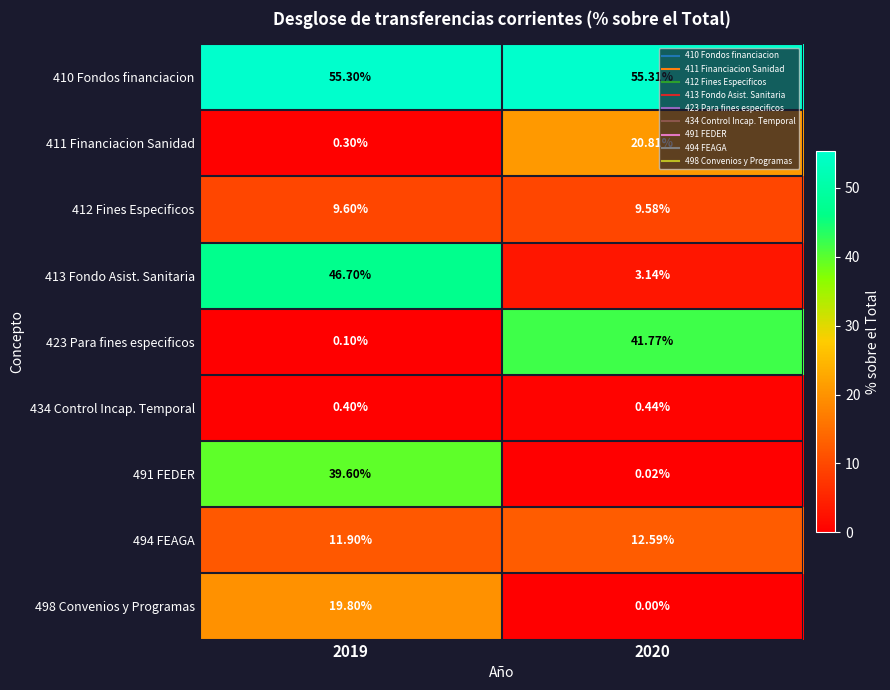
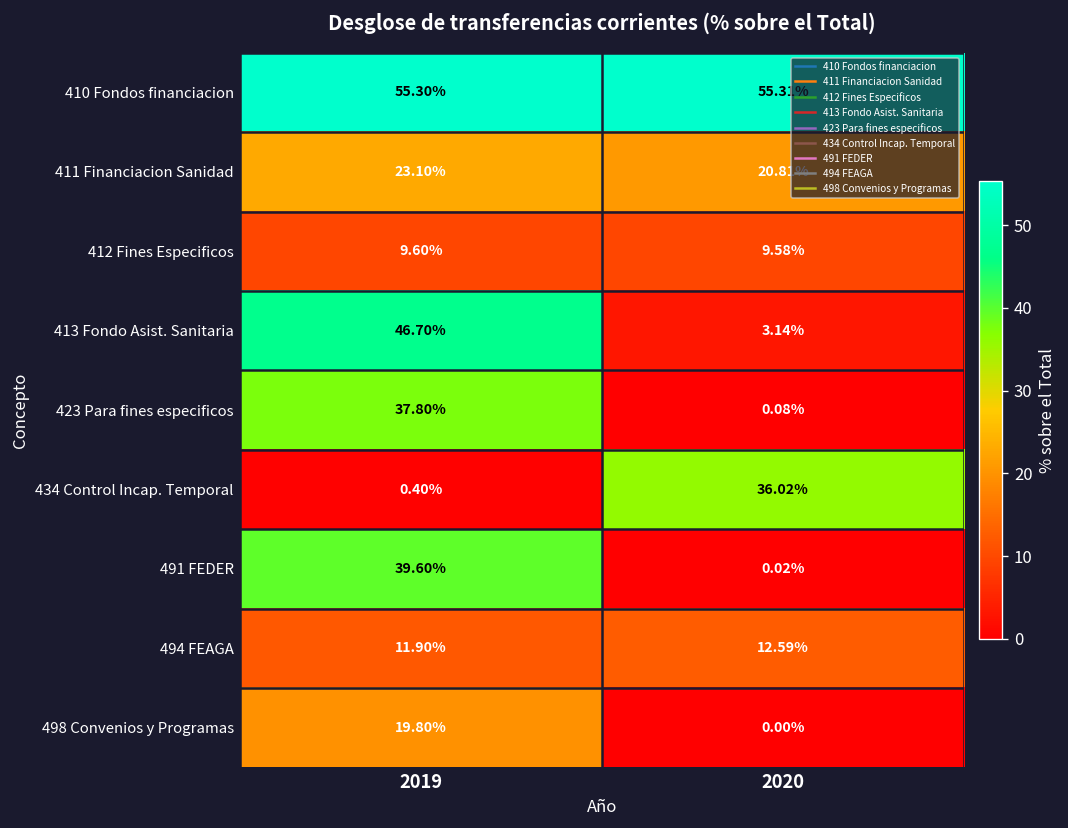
411 Financiacion Sanidad, 2019: 0.30% -> 23.10%
423 Para fines especificos, 2019: 0.10% -> 37.80%
423 Para fines especificos, 2020: 41.77% -> 0.08%
434 Control Incap. Temporal, 2020: 0.44% -> 36.02%
